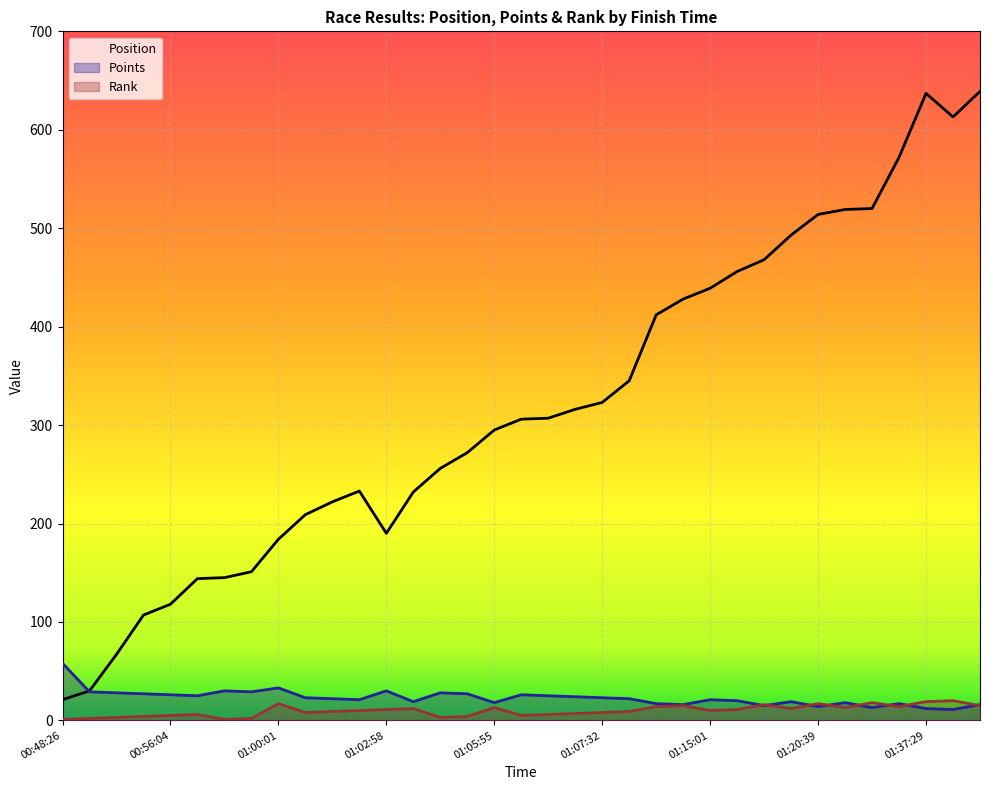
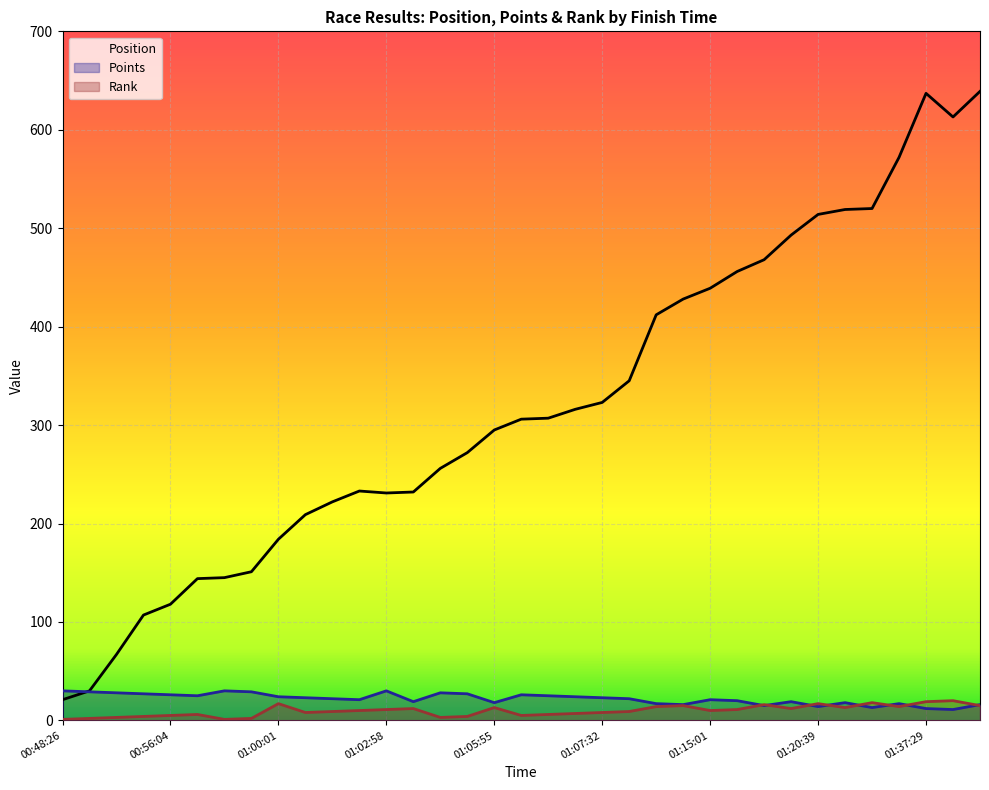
Points, 00:48:26: 60 -> 30
Points, 01:00:01: 30 -> 20
Position, 01:02:58: 190 -> 230
